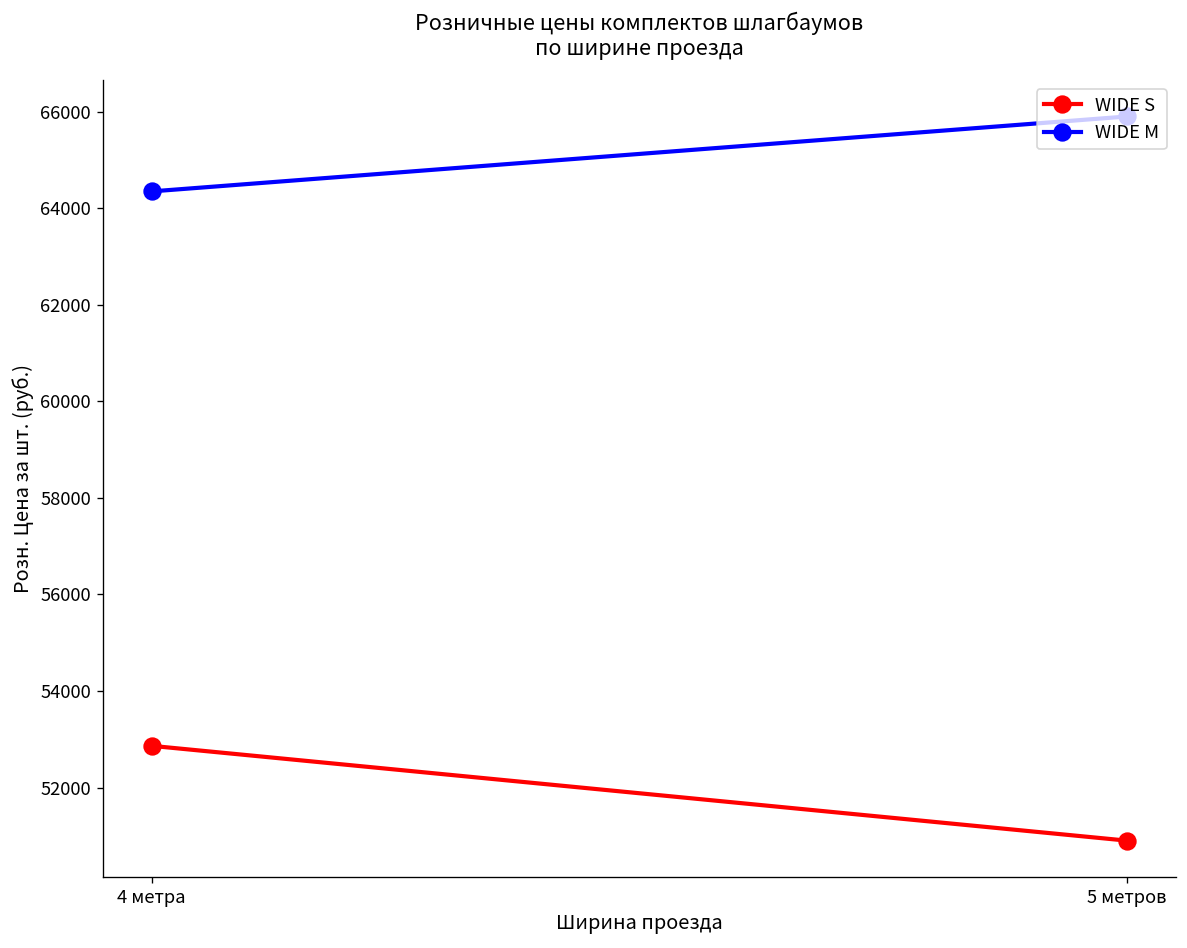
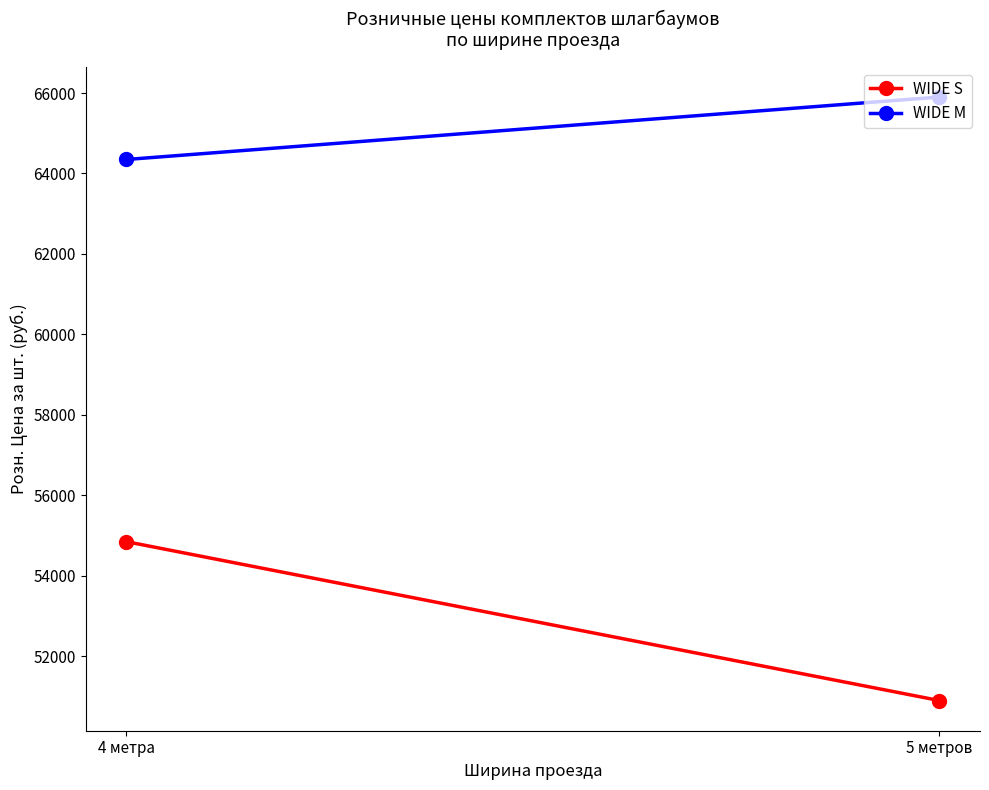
WIDE S, 4 метра: 52900 -> 54900
